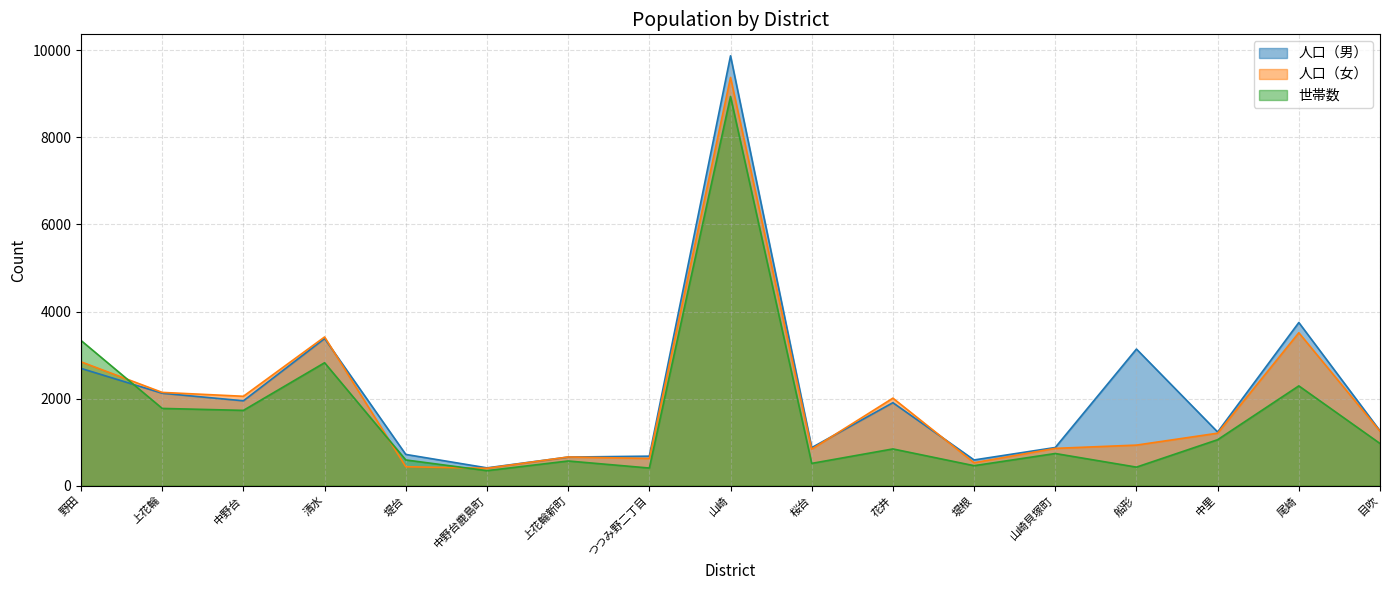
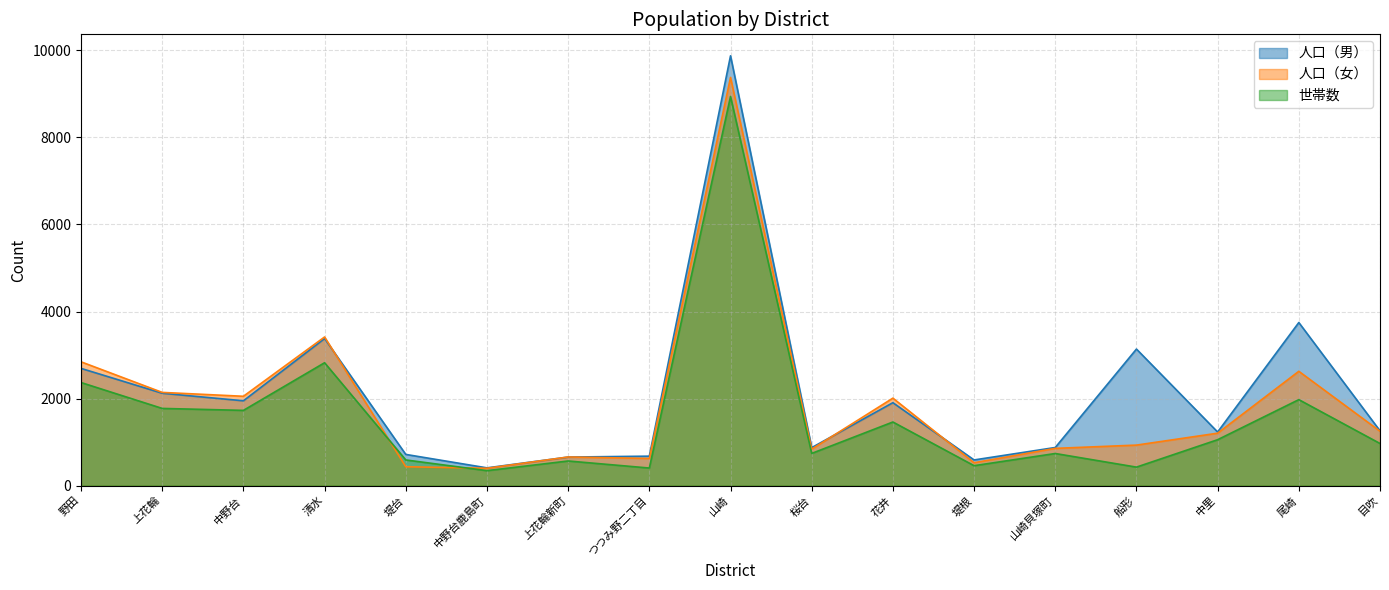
世帯数, 野田: 3300 -> 2400
世帯数, 桜台: 500 -> 700
世帯数, 花井: 800 -> 1500
人口（女）, 尾崎: 3500 -> 2600
世帯数, 尾崎: 2300 -> 2000
